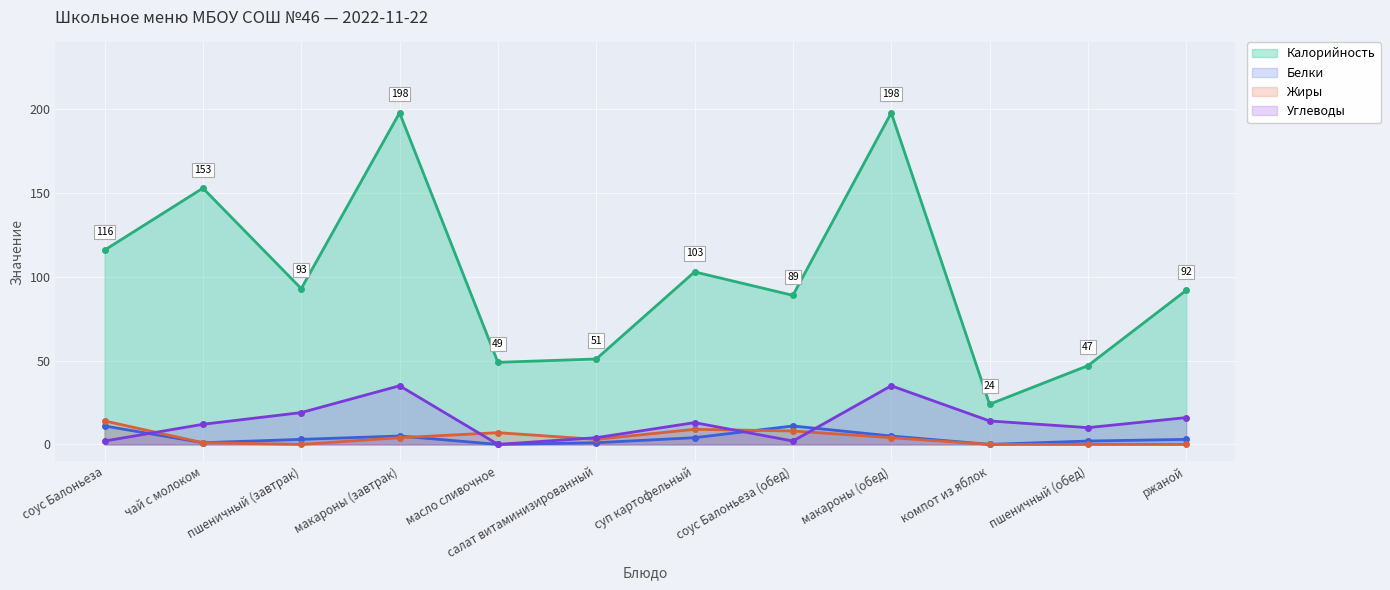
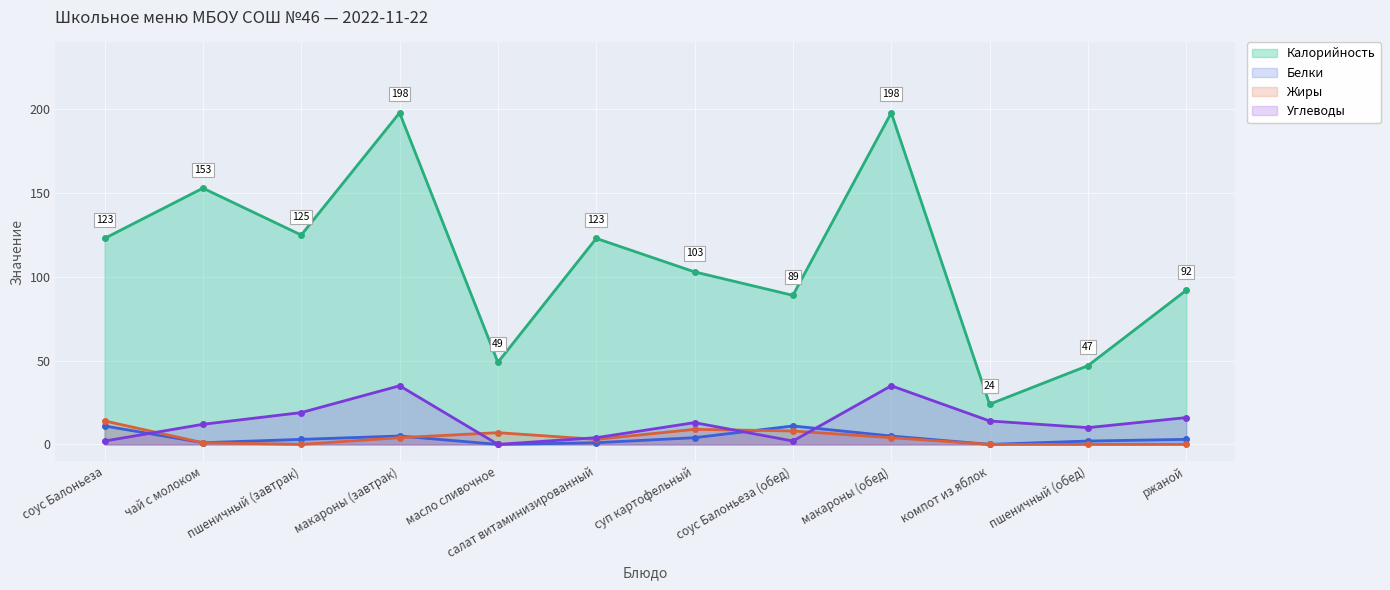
Калорийность, соус Балоньеза: 116 -> 123
Калорийность, пшеничный (завтрак): 93 -> 125
Калорийность, салат витаминизированный: 51 -> 123
